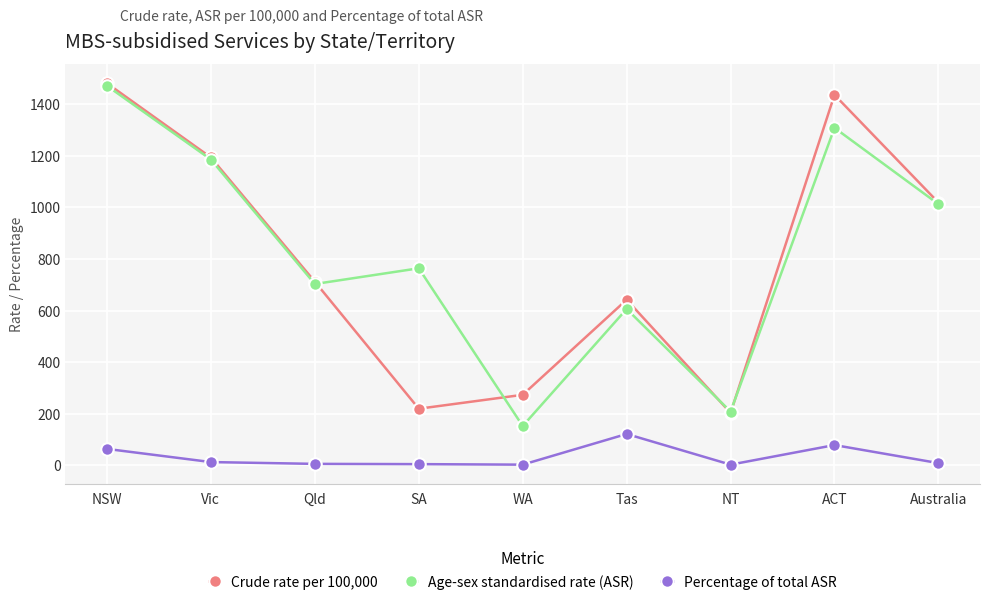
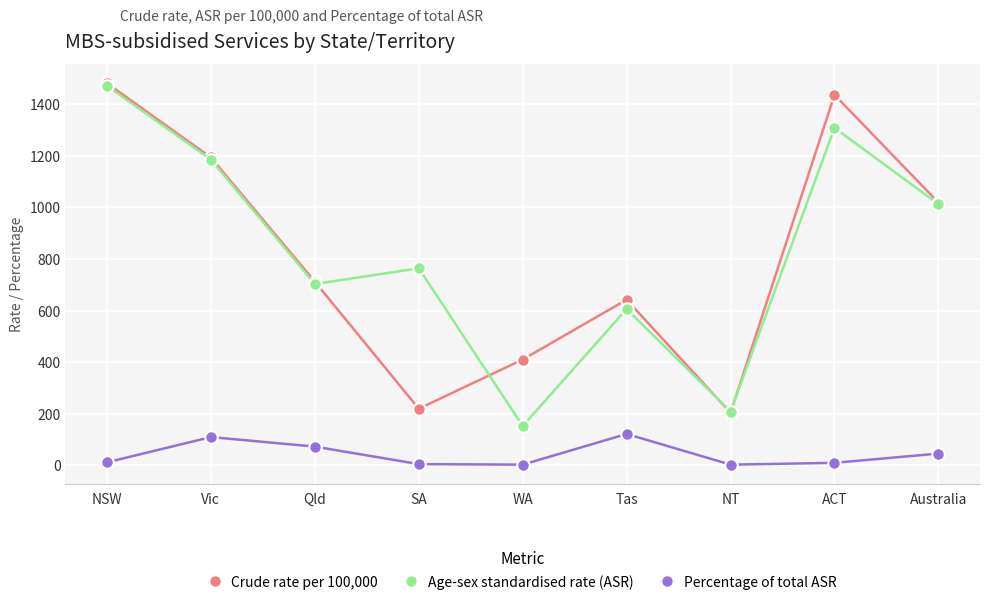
Percentage of total ASR, NSW: 60 -> 10
Percentage of total ASR, Vic: 10 -> 110
Percentage of total ASR, Qld: 10 -> 70
Crude rate per 100,000, WA: 270 -> 410
Percentage of total ASR, ACT: 80 -> 10
Percentage of total ASR, Australia: 10 -> 50
